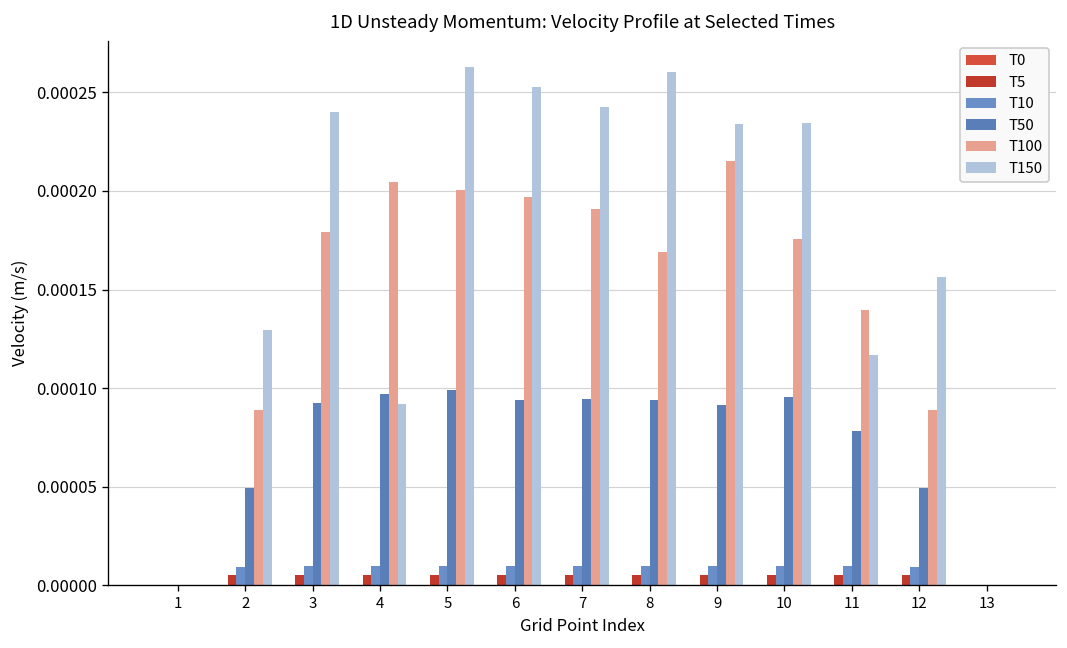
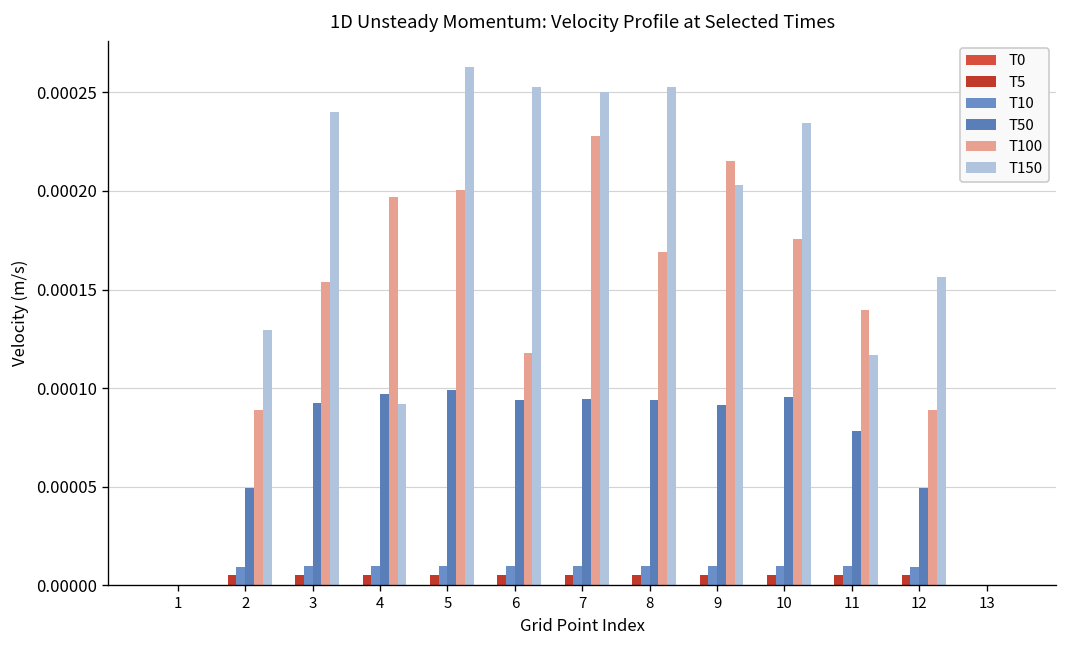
T100, 3: 0.000179 -> 0.000154
T100, 4: 0.000205 -> 0.000197
T100, 6: 0.000197 -> 0.000118
T100, 7: 0.000191 -> 0.000228
T150, 7: 0.000243 -> 0.000250
T150, 8: 0.000260 -> 0.000253
T150, 9: 0.000234 -> 0.000203
